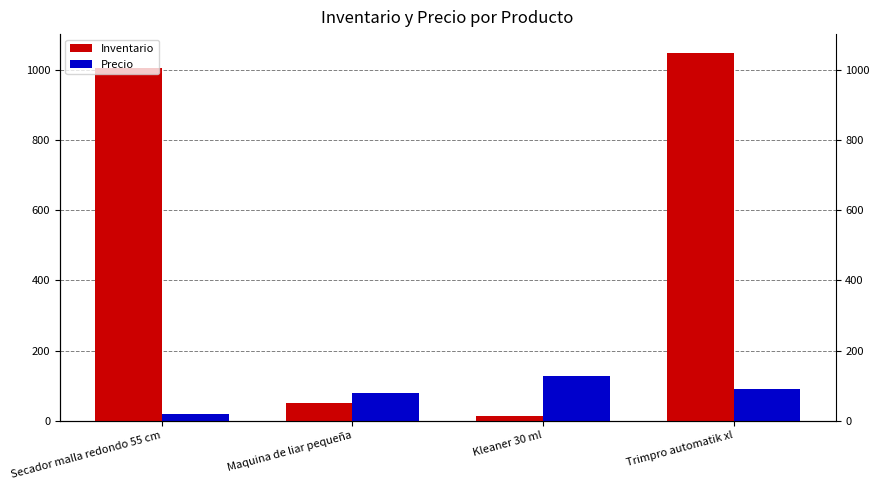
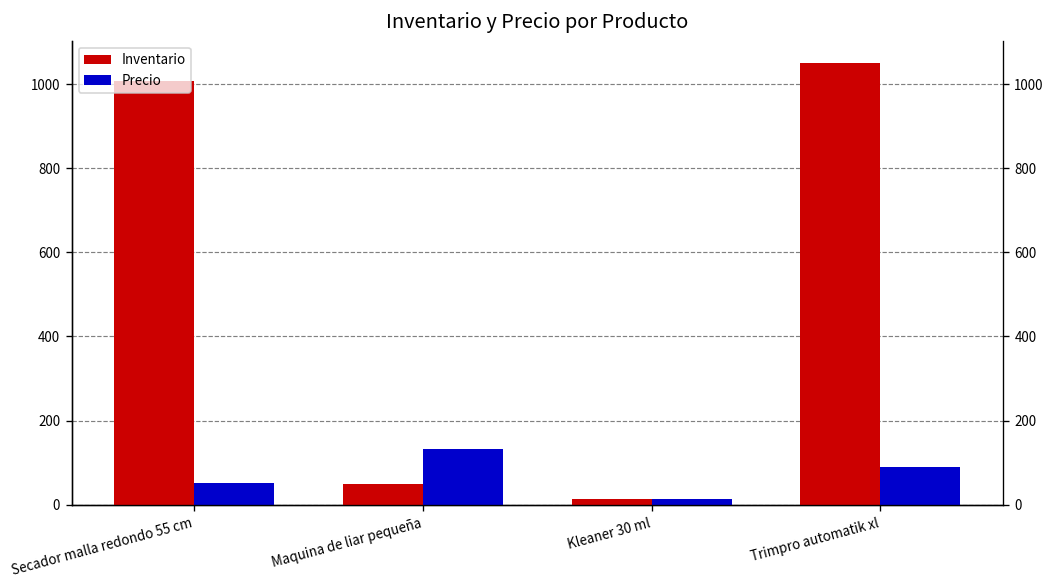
Precio, Secador malla redondo 55 cm: 20 -> 50
Precio, Maquina de liar pequeña: 80 -> 130
Precio, Kleaner 30 ml: 130 -> 10
